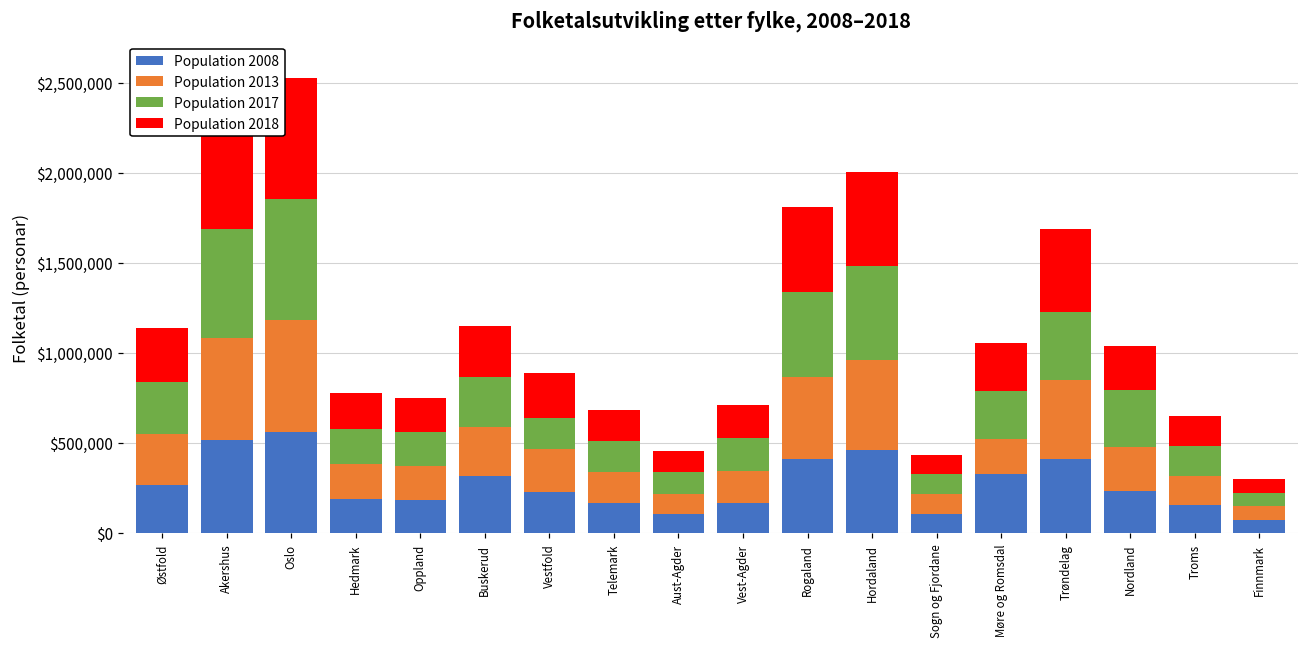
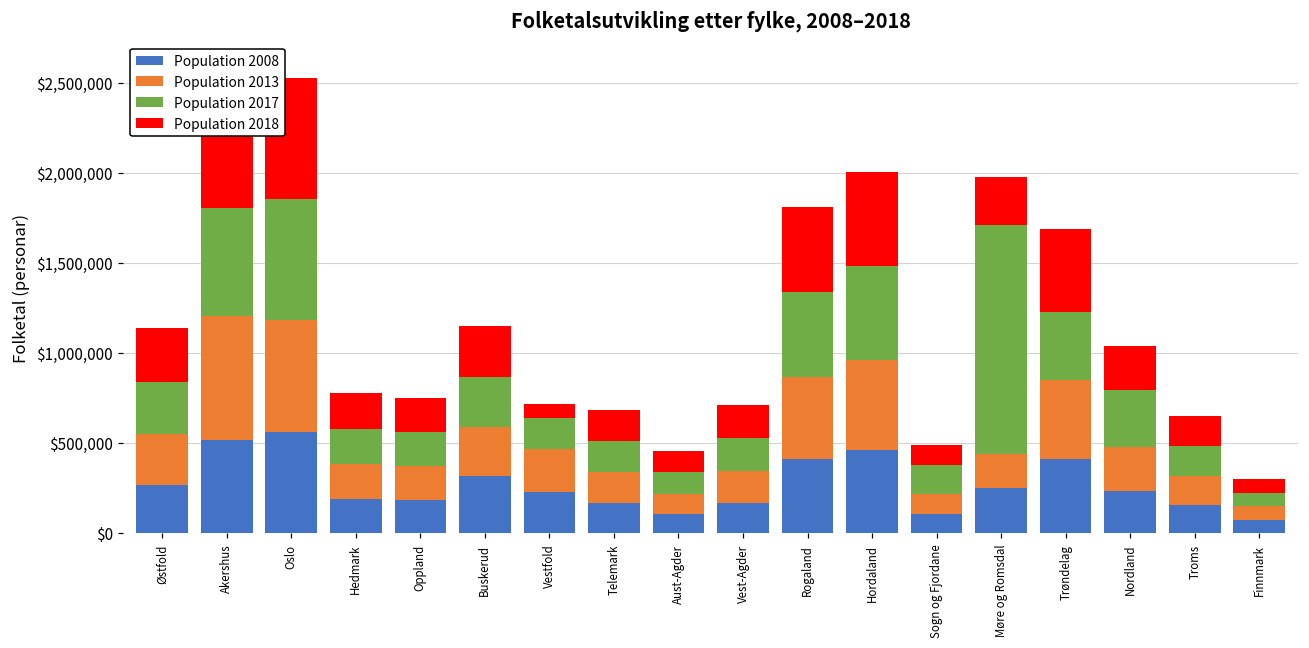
Population 2013, Akershus: $570,000 -> $680,000
Population 2018, Vestfold: $250,000 -> $80,000
Population 2017, Sogn og Fjordane: $110,000 -> $160,000
Population 2008, Møre og Romsdal: $330,000 -> $250,000
Population 2017, Møre og Romsdal: $270,000 -> $1,270,000
